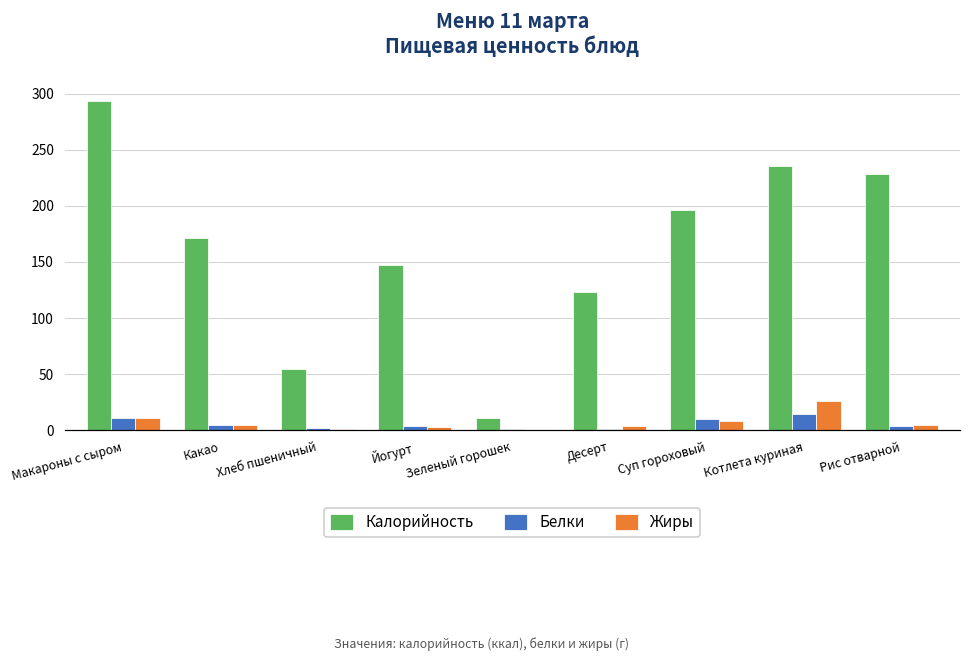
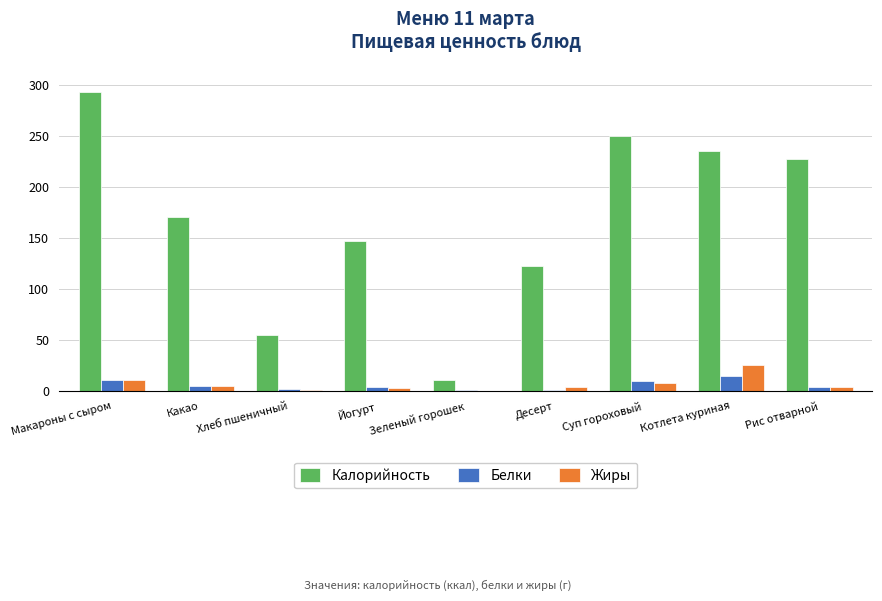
Калорийность, Суп гороховый: 196 -> 250
